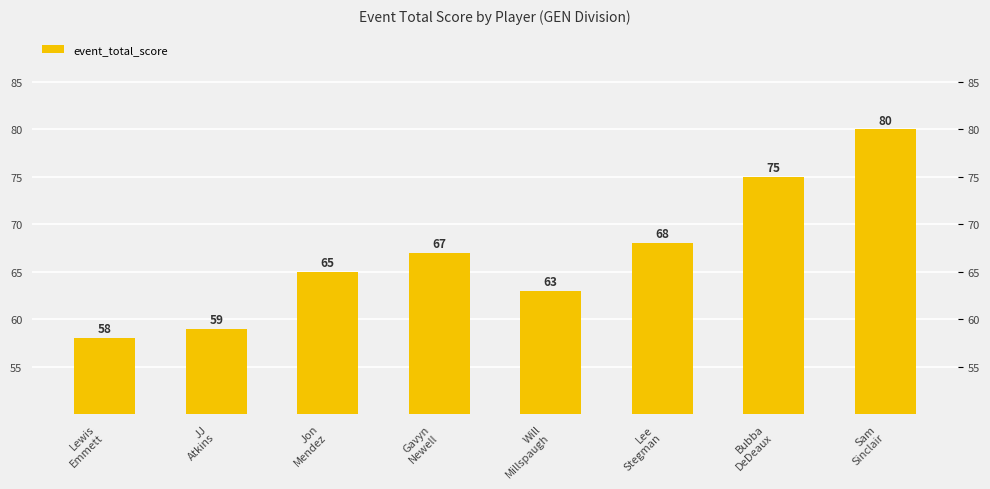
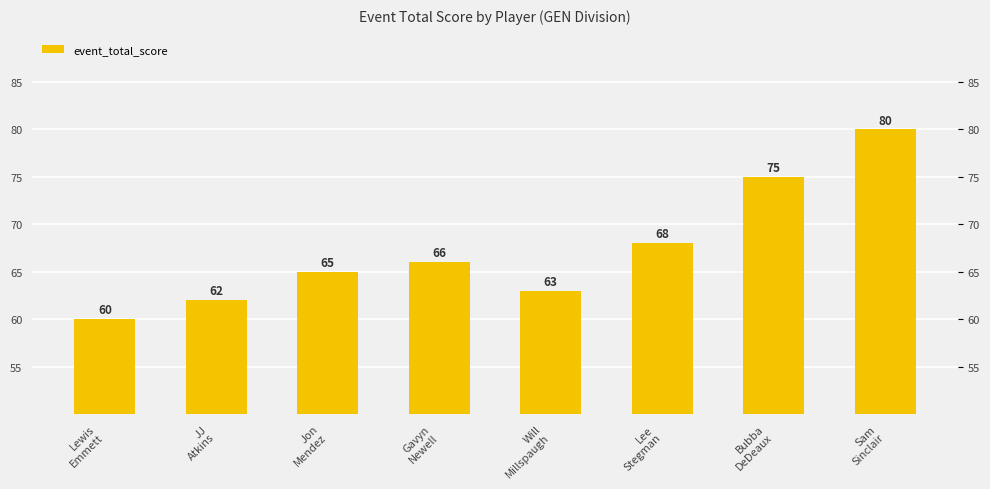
Lewis Emmett: 58 -> 60
JJ Atkins: 59 -> 62
Gavyn Newell: 67 -> 66
